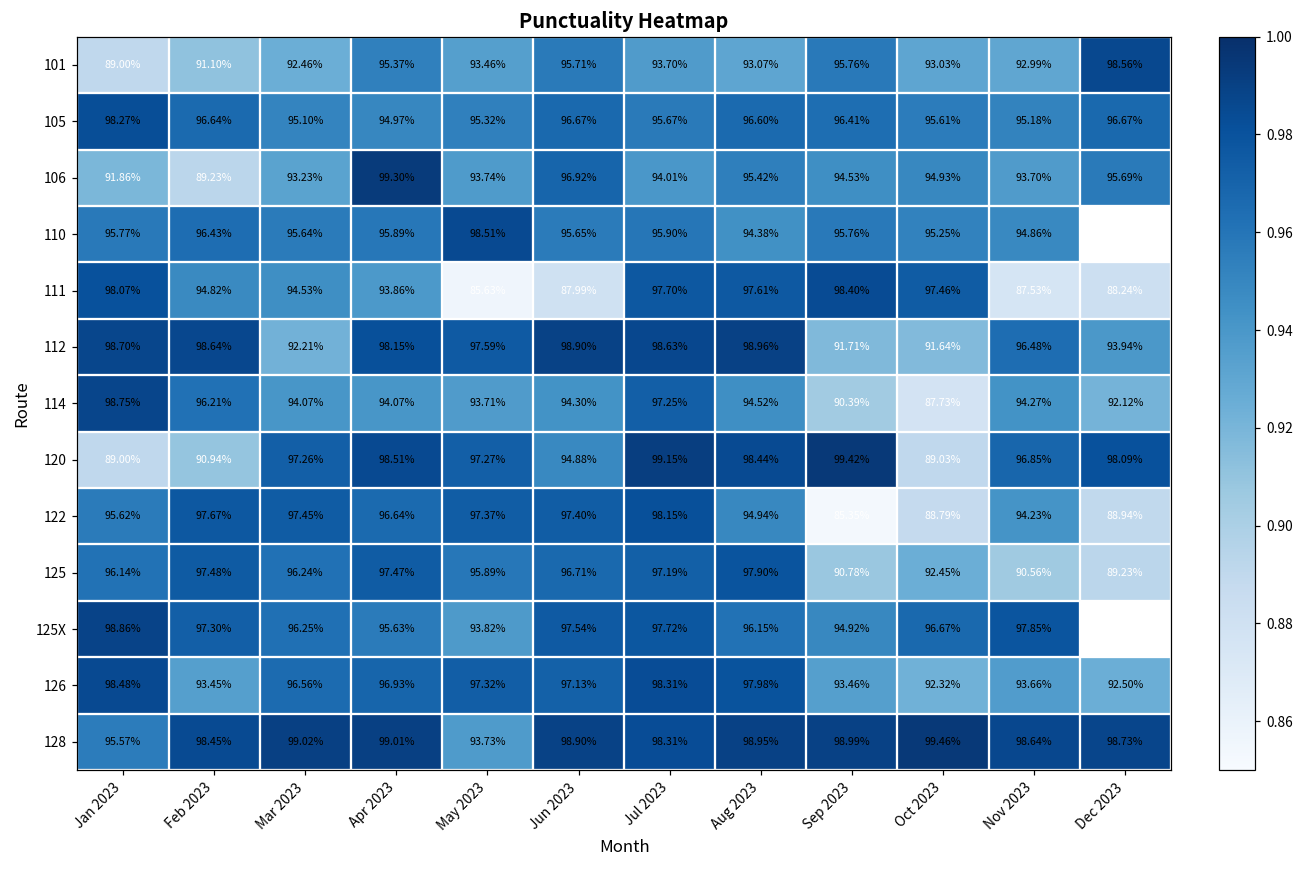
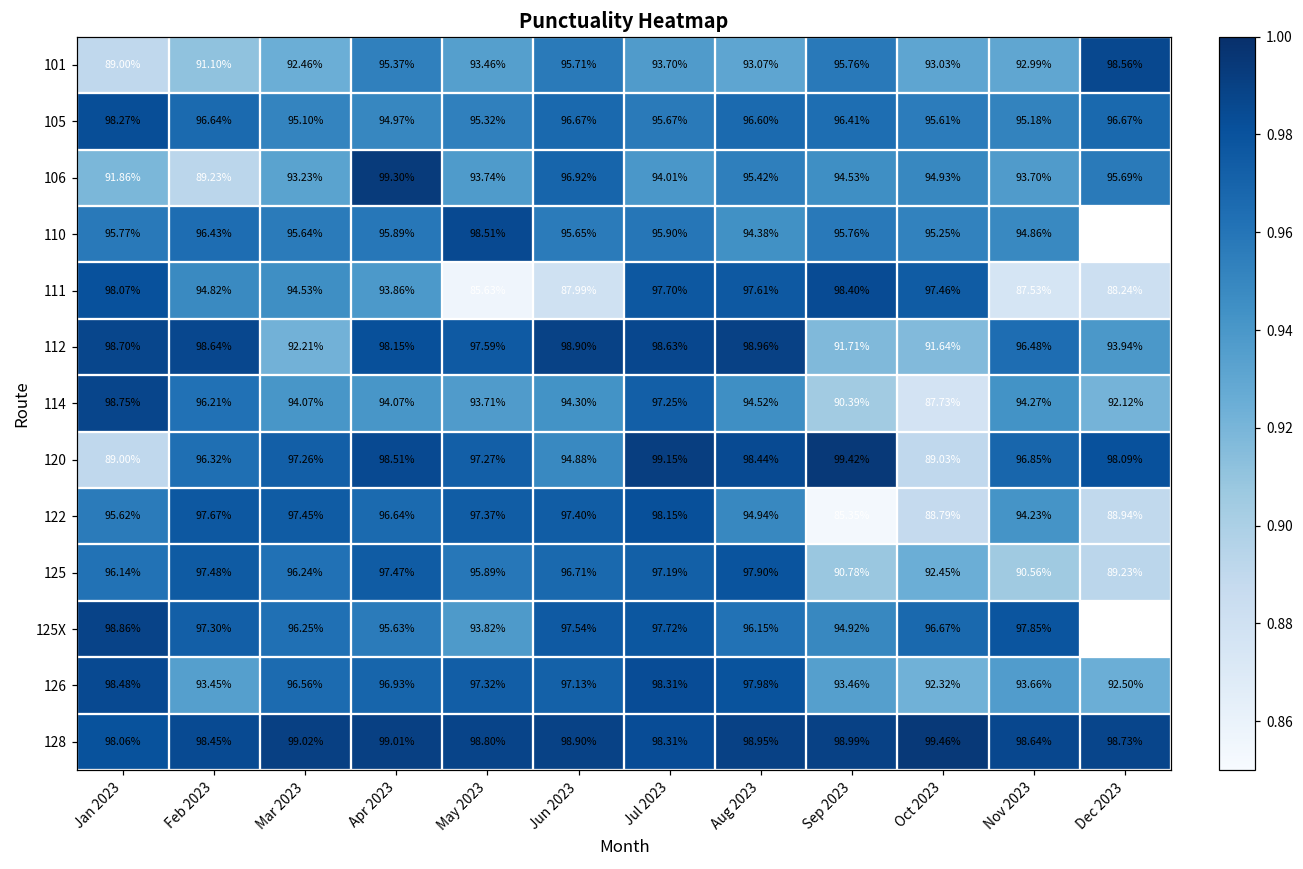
120, Feb 2023: 90.94% -> 96.32%
128, Jan 2023: 95.57% -> 98.06%
128, May 2023: 93.73% -> 98.80%
